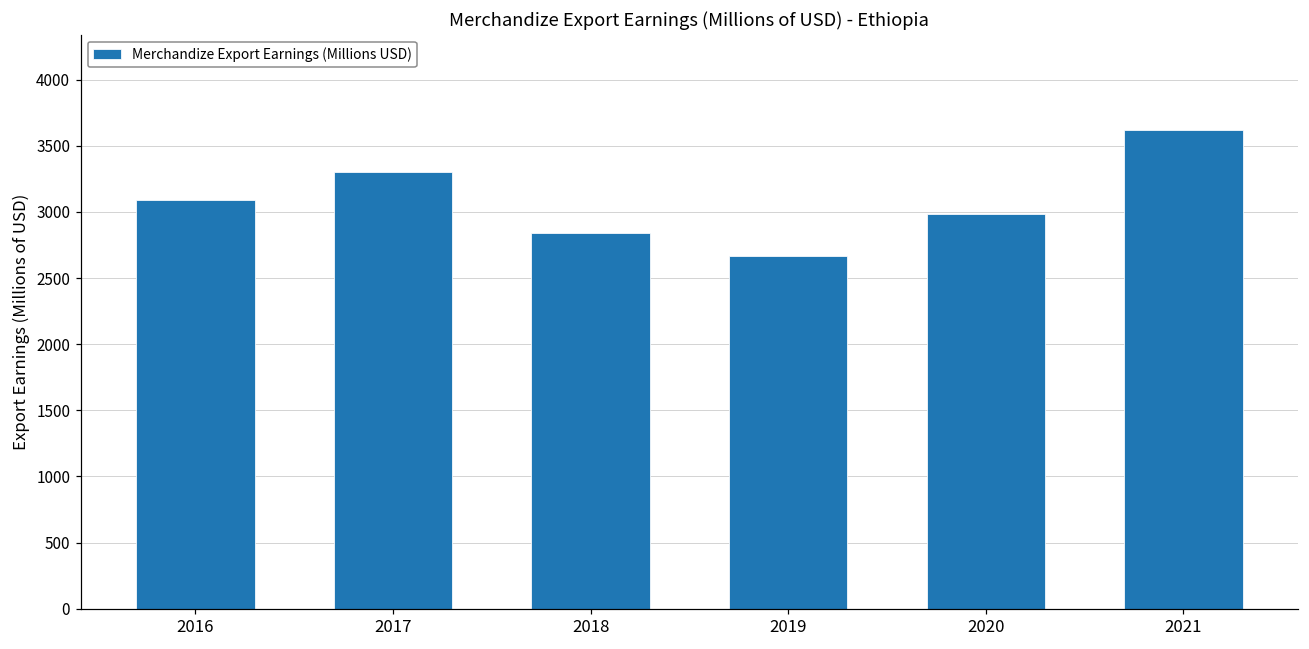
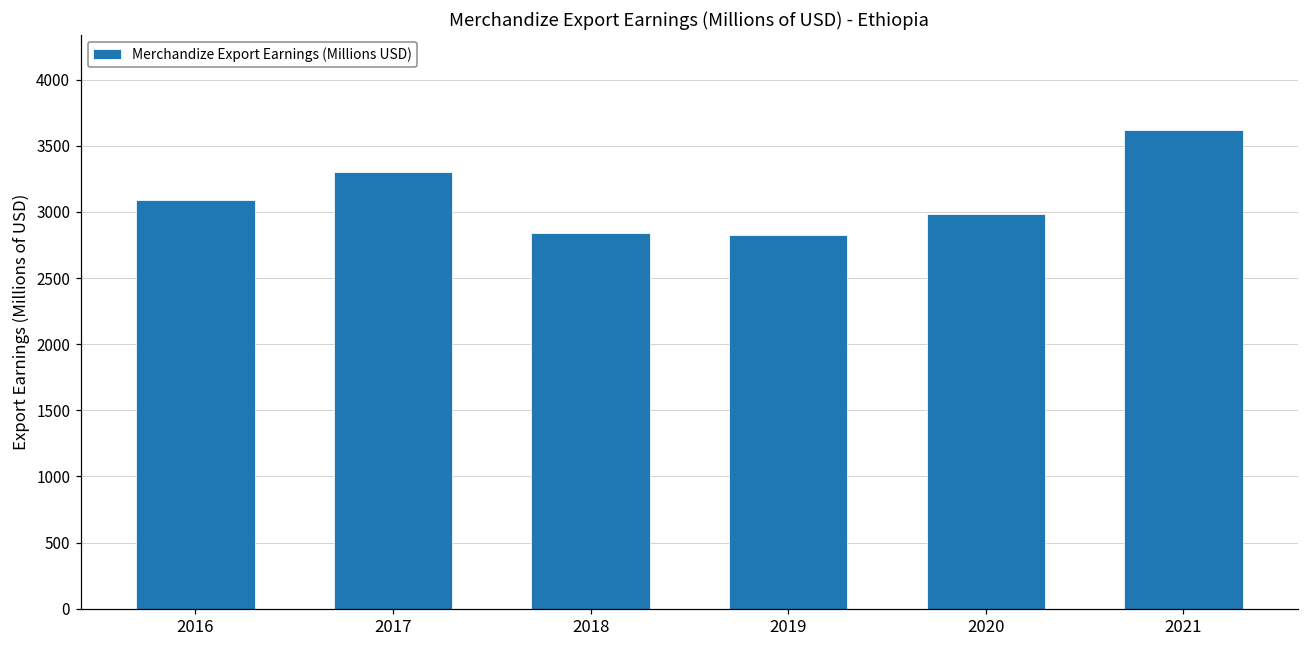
2019: 2670 -> 2830
